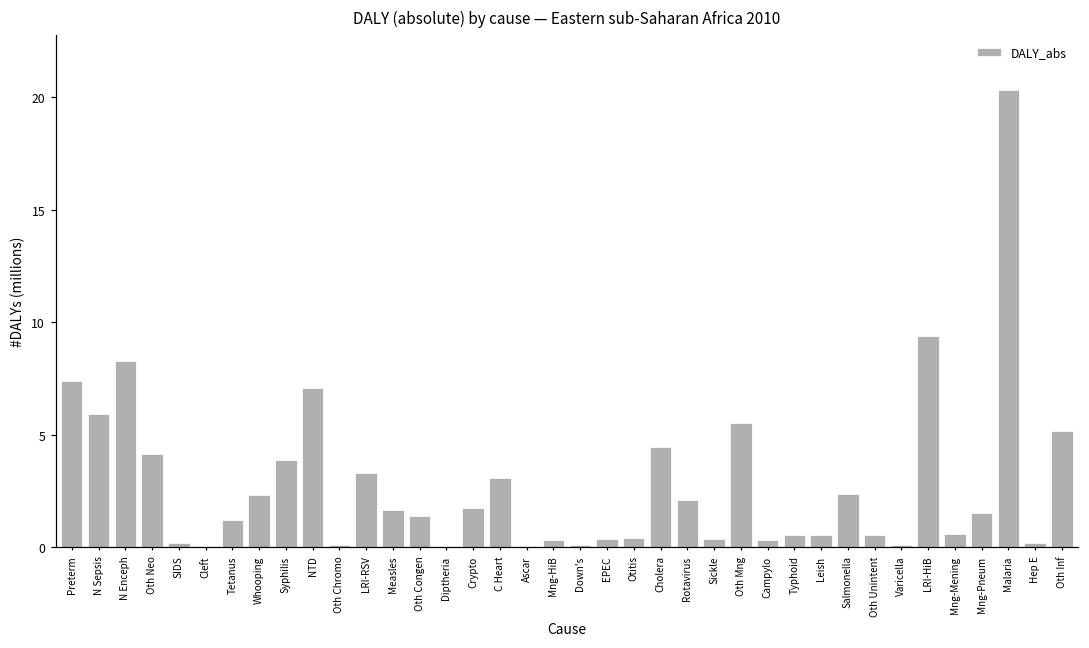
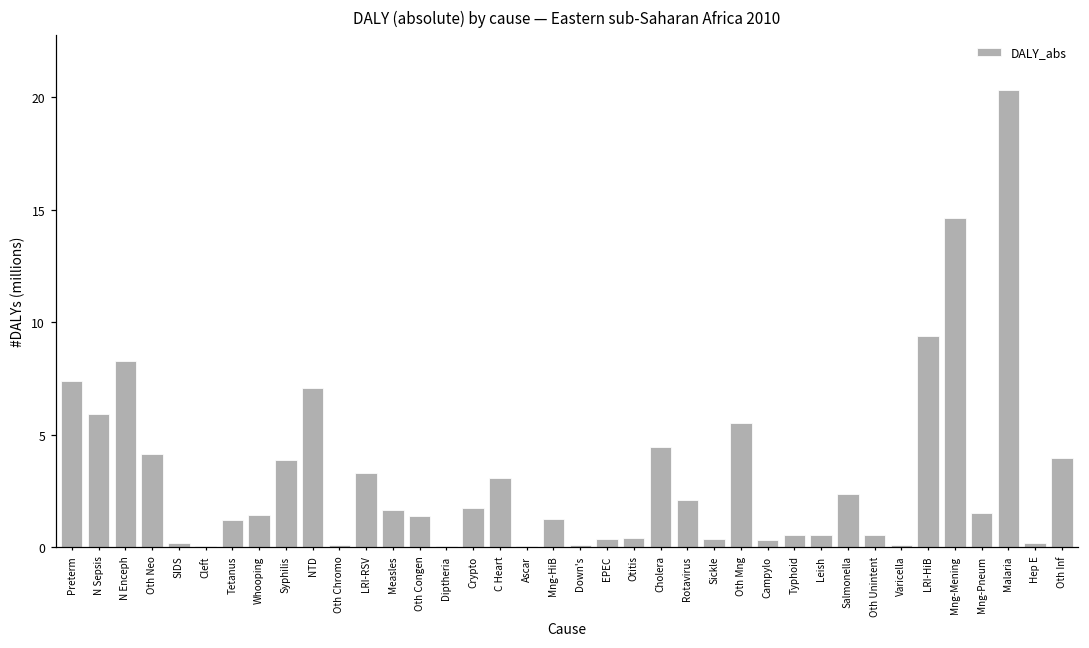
Whooping: 2.3 -> 1.4
Mng-HiB: 0.3 -> 1.2
Mng-Mening: 0.6 -> 14.6
Oth Inf: 5.2 -> 4.0
